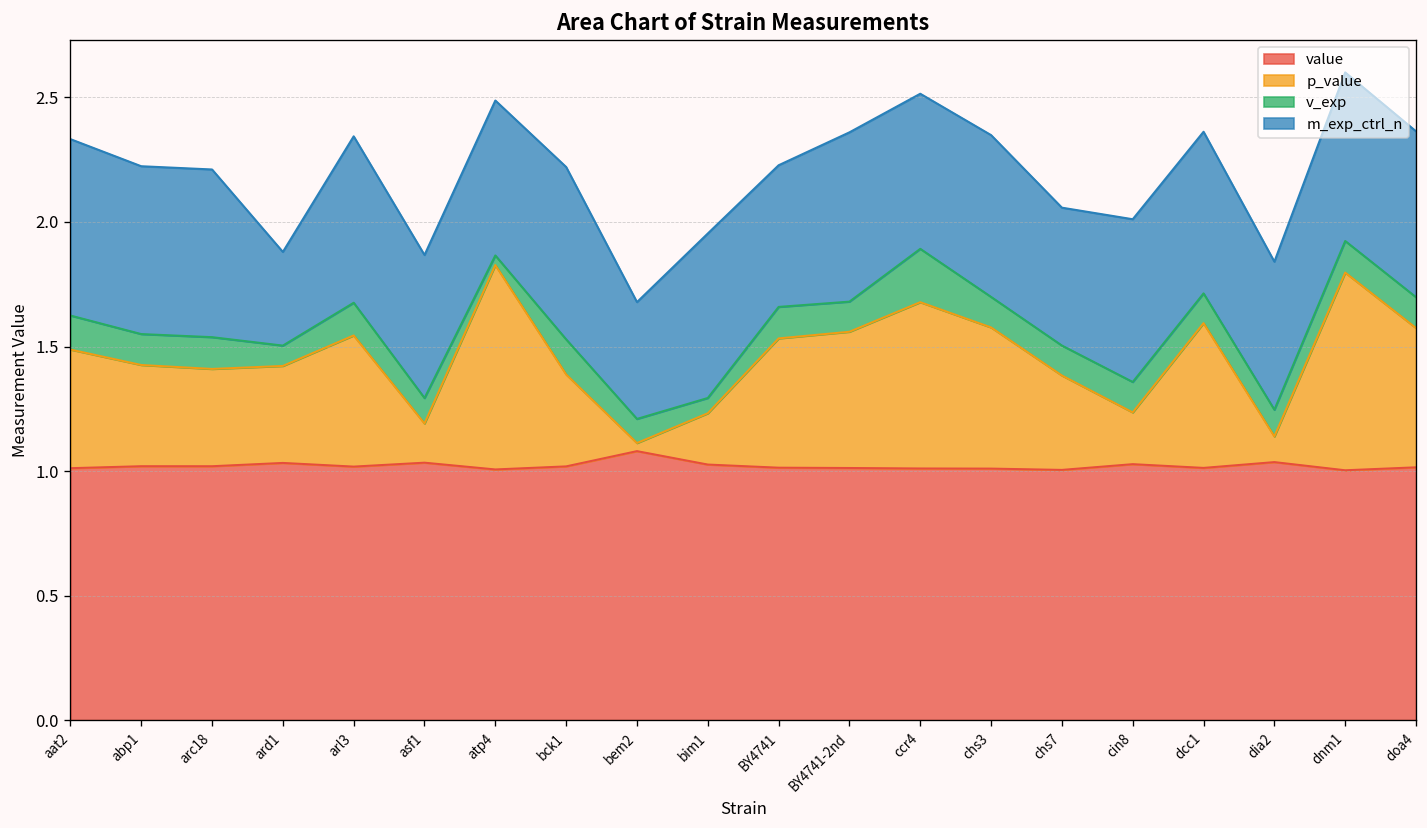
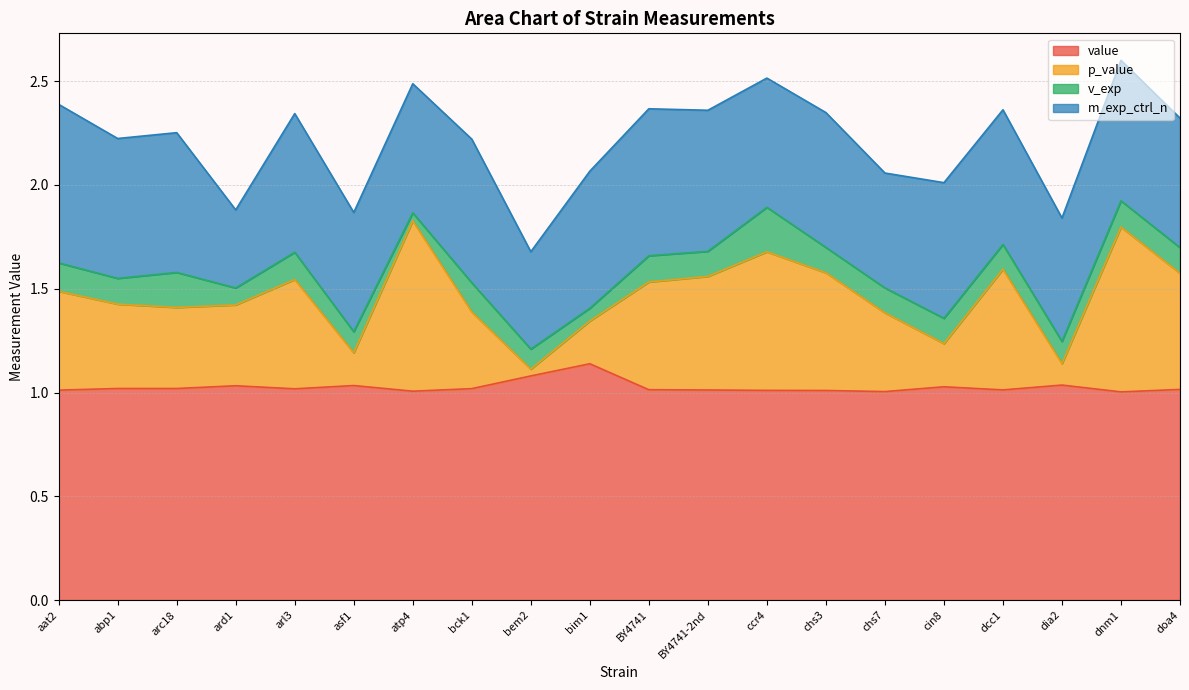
m_exp_ctrl_n, aat2: 0.71 -> 0.76
v_exp, arc18: 0.13 -> 0.17
value, bim1: 1.03 -> 1.14
m_exp_ctrl_n, BY4741: 0.57 -> 0.71
m_exp_ctrl_n, doa4: 0.67 -> 0.62
